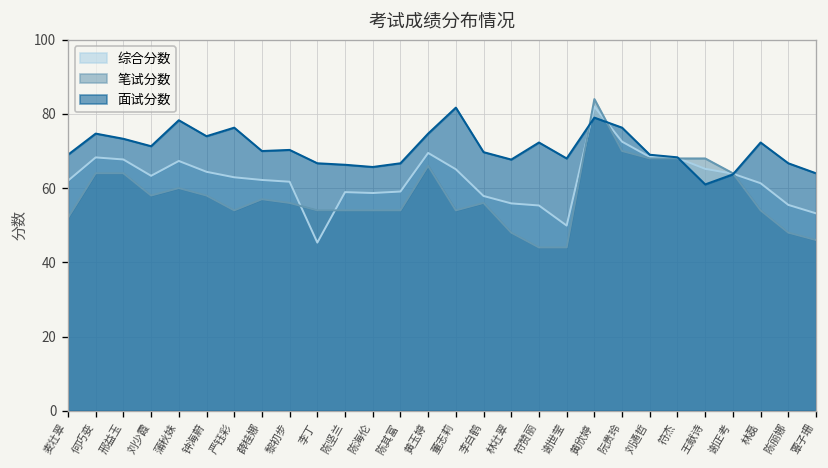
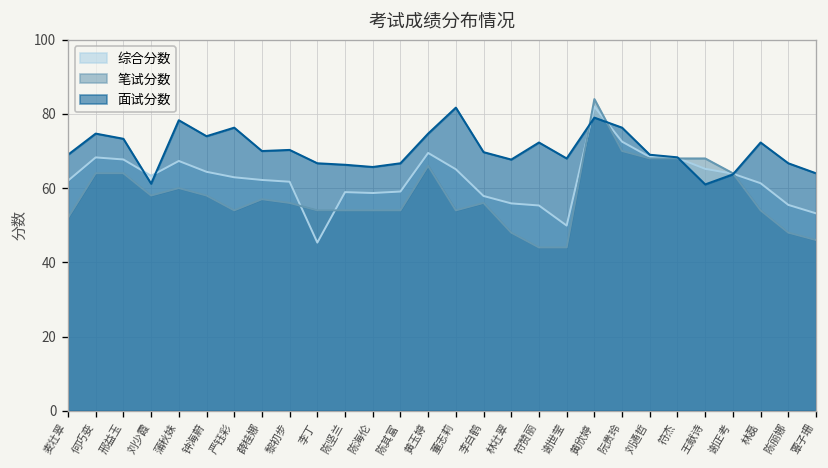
面试分数, 刘少霞: 71 -> 61
